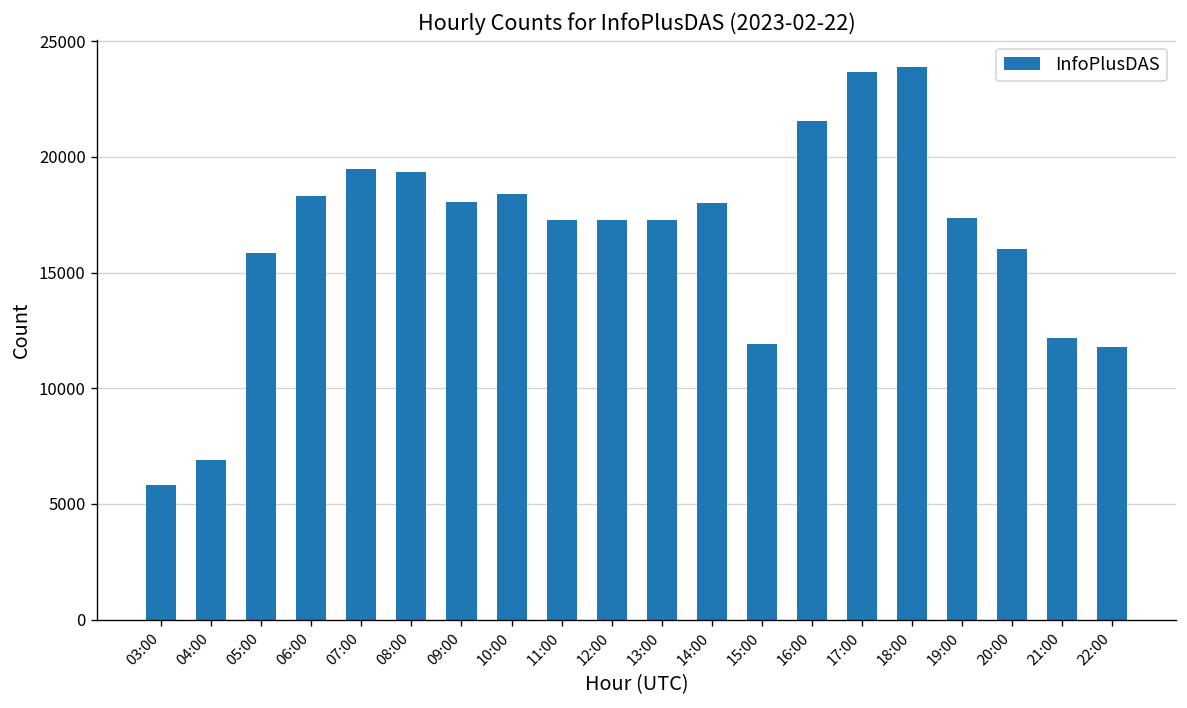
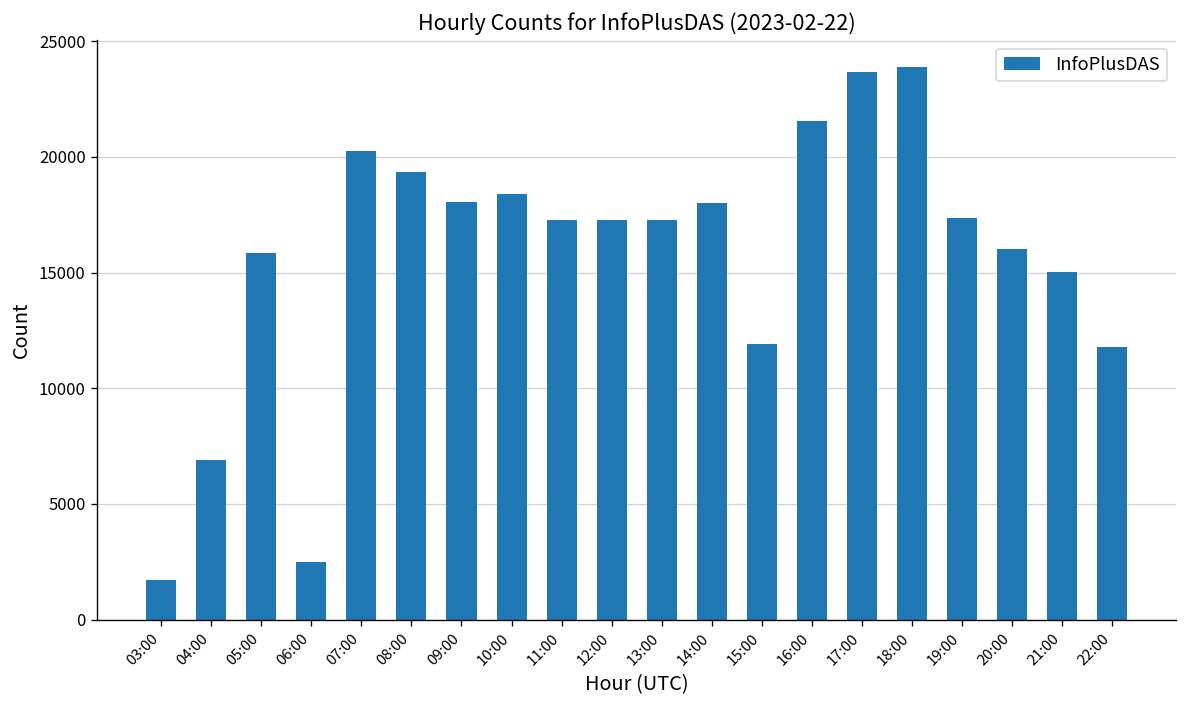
03:00: 5800 -> 1700
06:00: 18300 -> 2500
07:00: 19500 -> 20300
21:00: 12200 -> 15000
